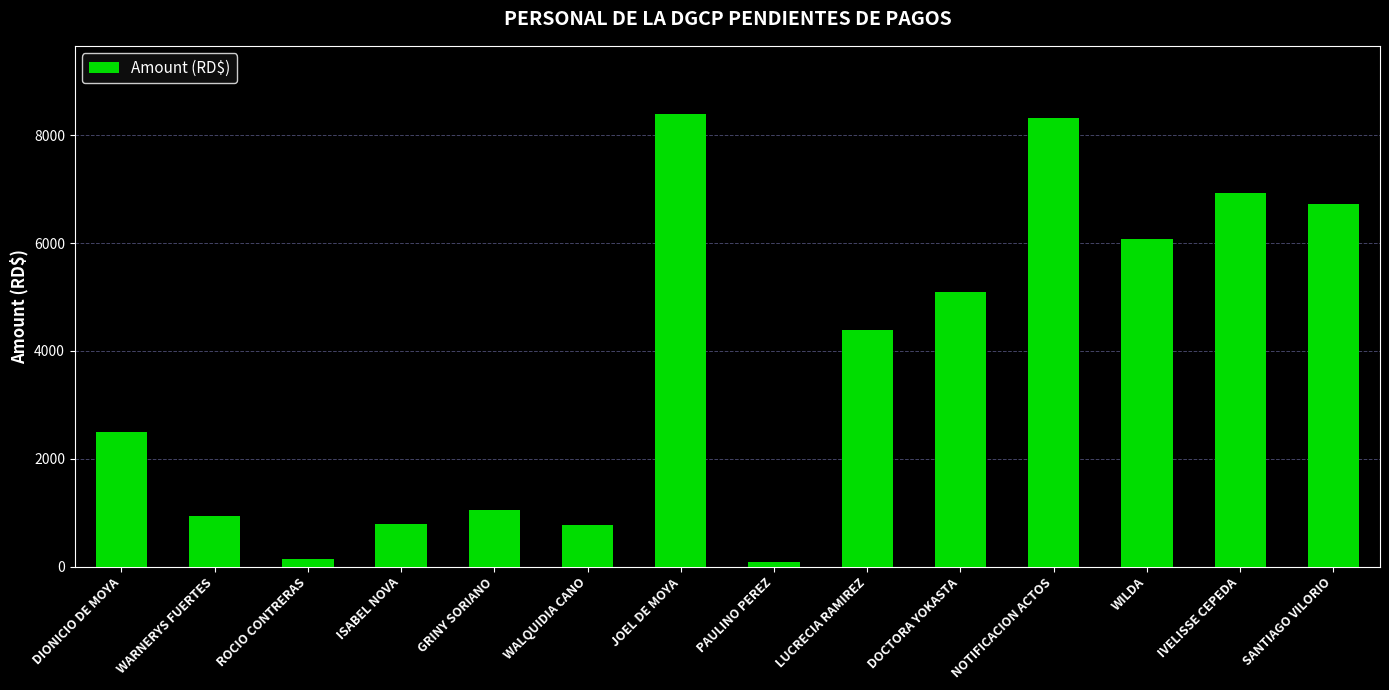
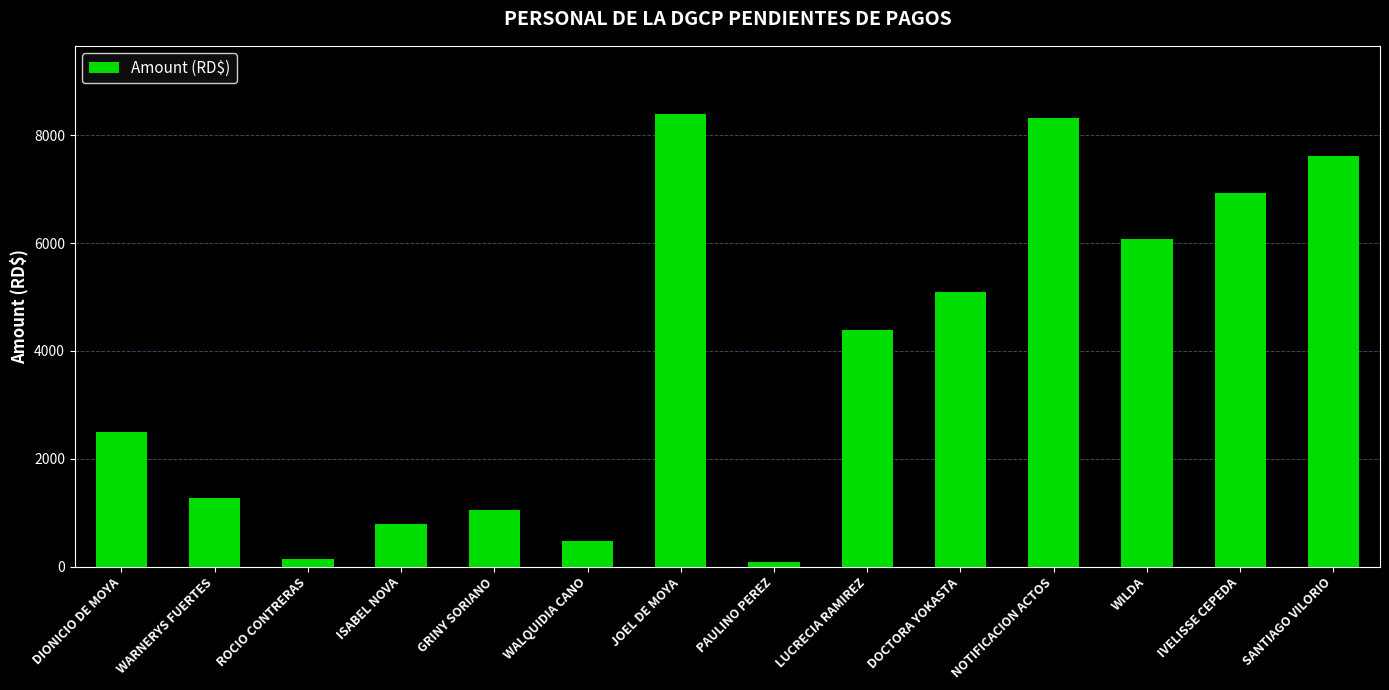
WARNERYS FUERTES: 900 -> 1300
WALQUIDIA CANO: 800 -> 500
SANTIAGO VILORIO: 6700 -> 7600
